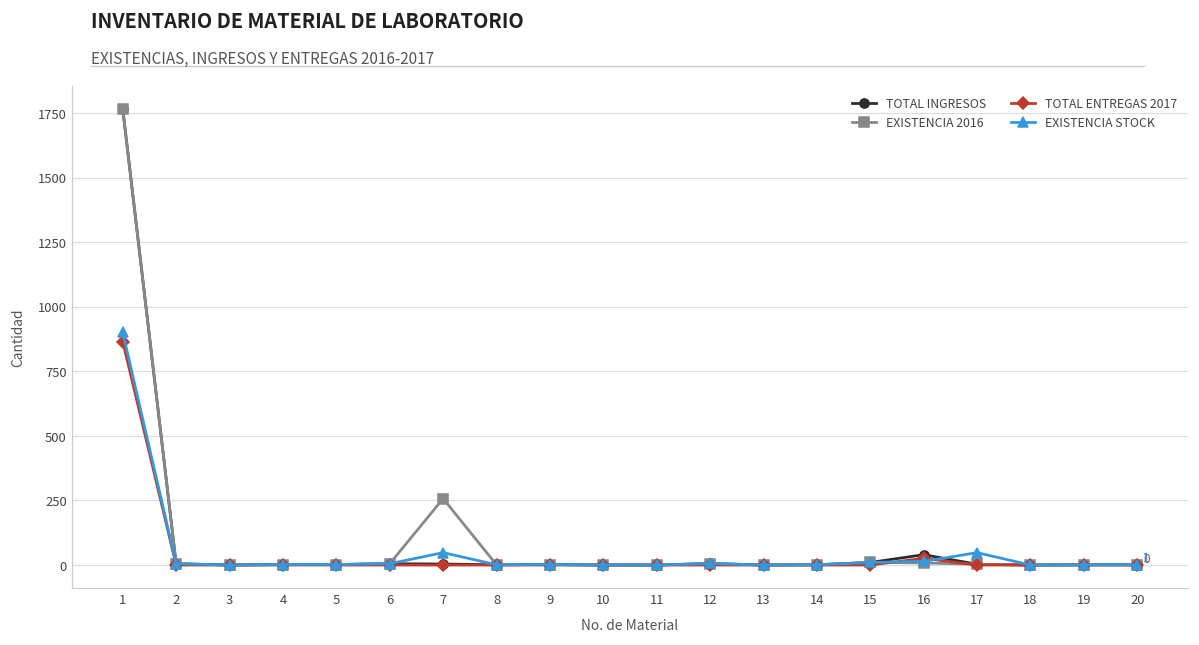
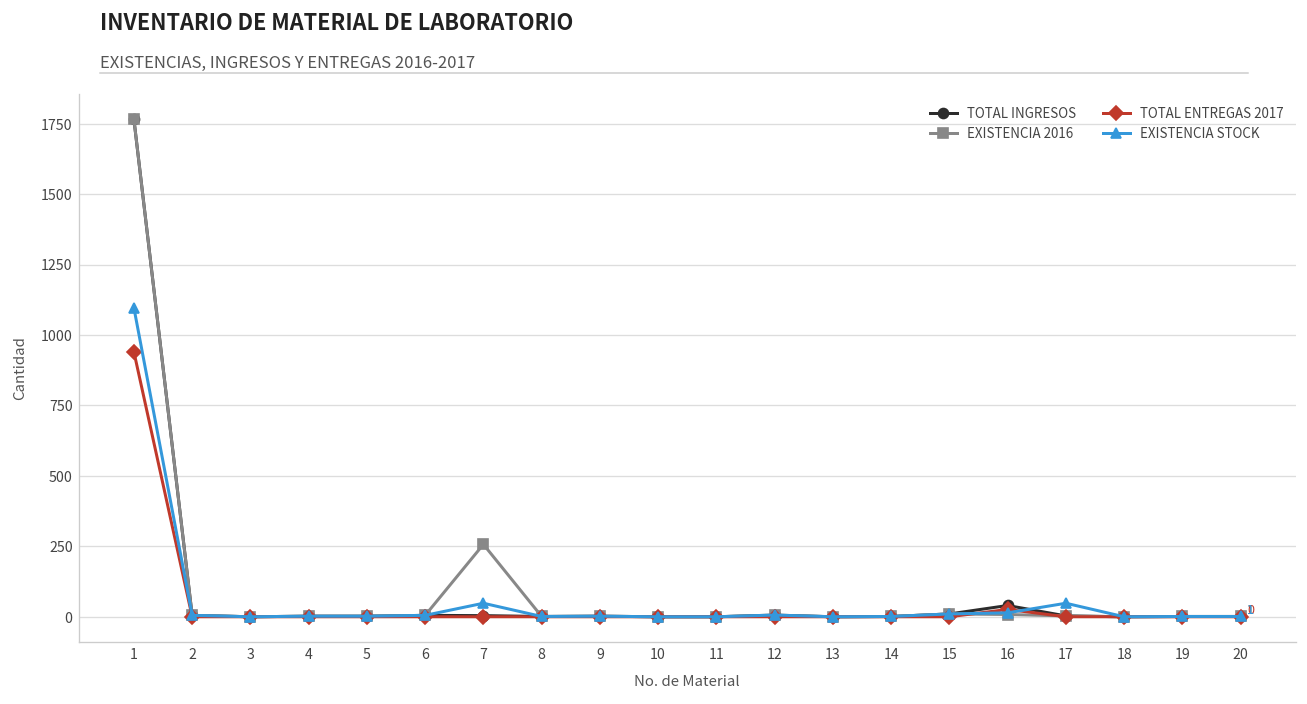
TOTAL ENTREGAS 2017, 1: 870 -> 940
EXISTENCIA STOCK, 1: 900 -> 1100
